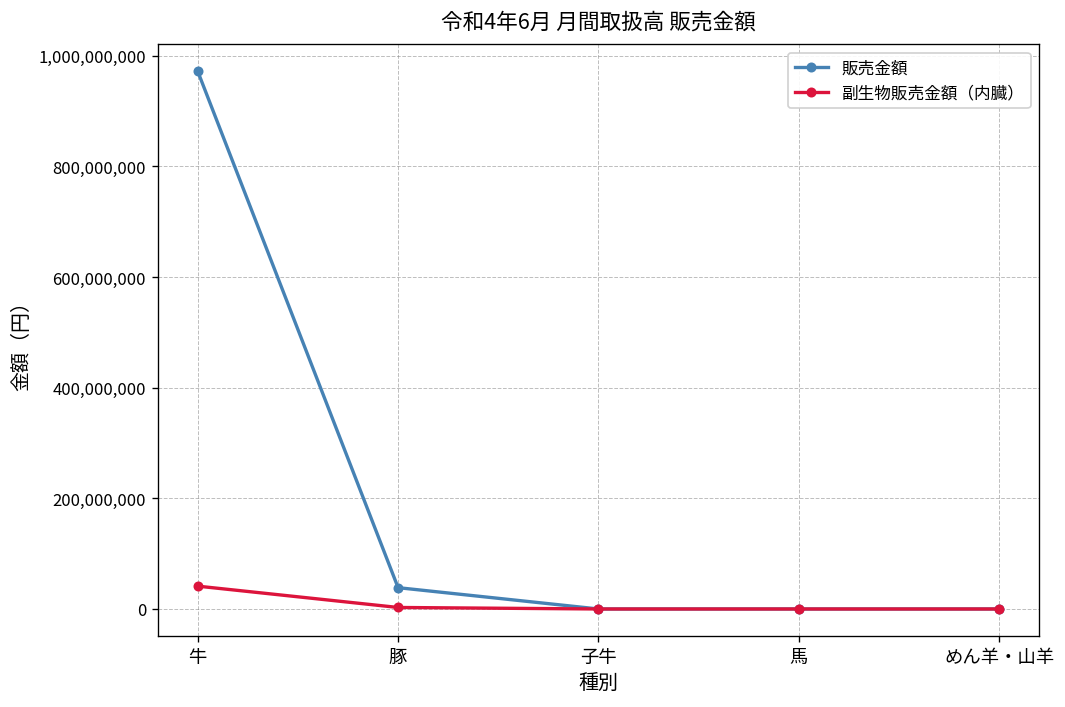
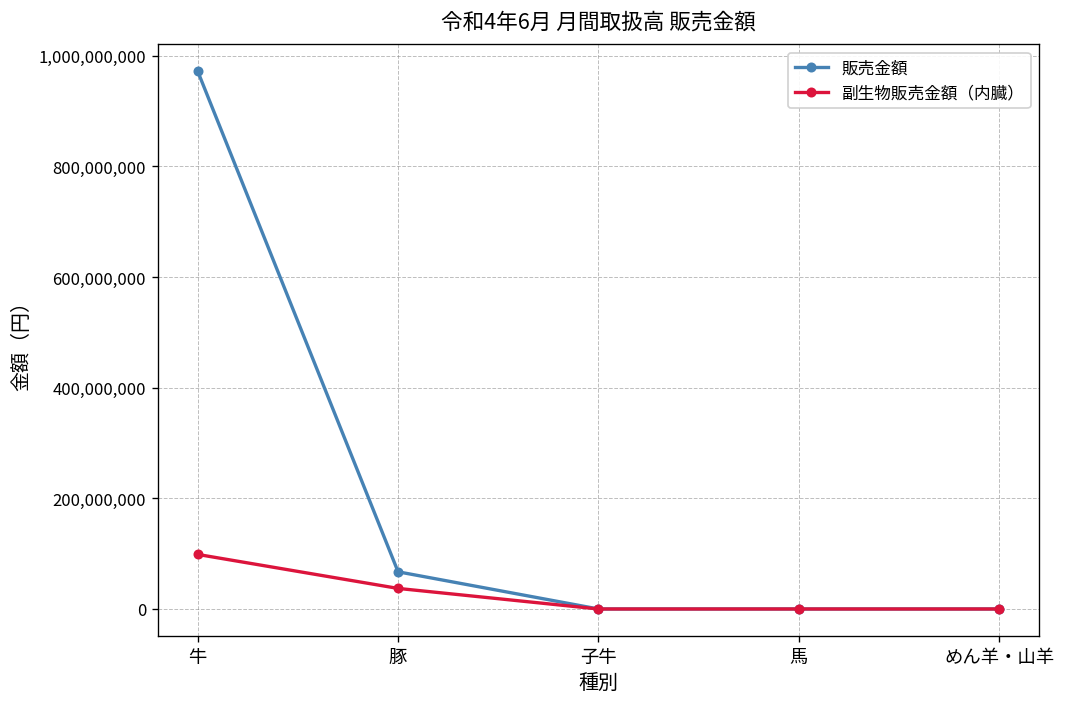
副生物販売金額（内臓）, 牛: 40,000,000 -> 100,000,000
販売金額, 豚: 40,000,000 -> 70,000,000
副生物販売金額（内臓）, 豚: 0 -> 40,000,000
